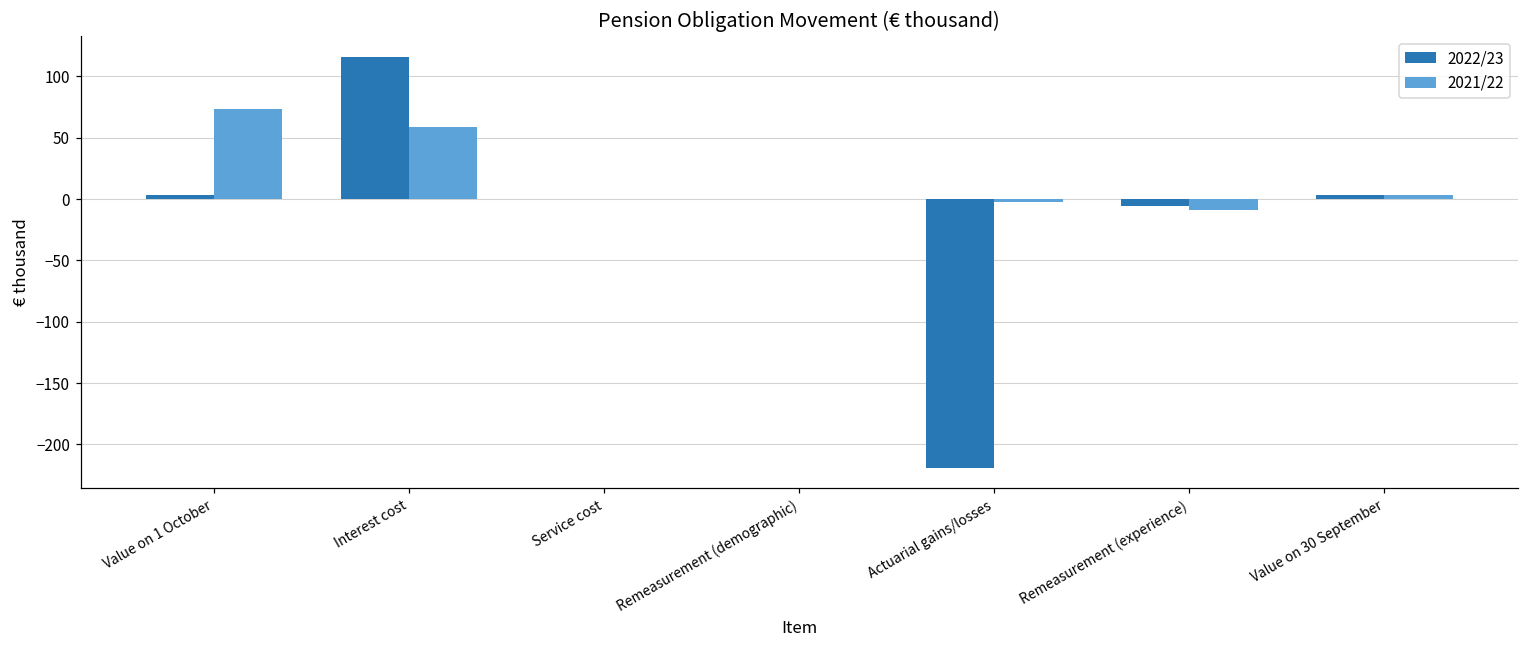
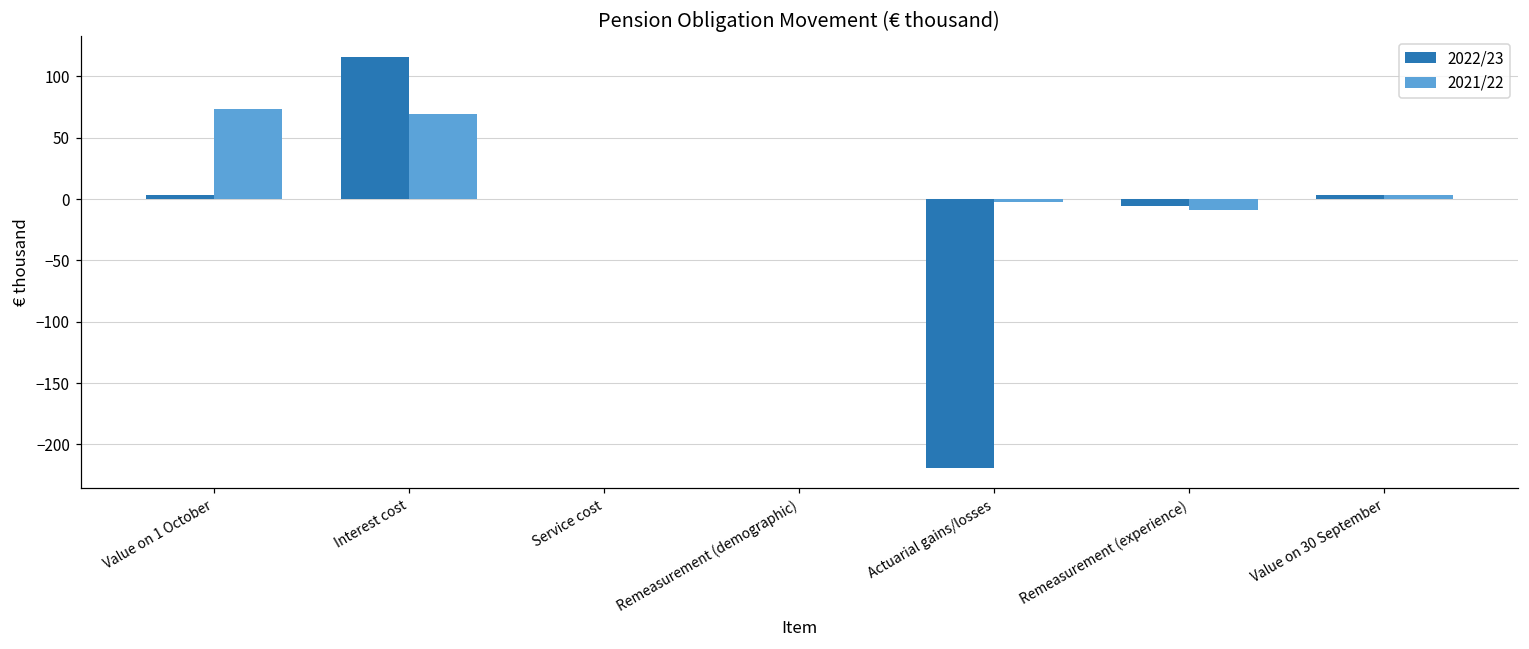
2021/22, Interest cost: 59 -> 69
